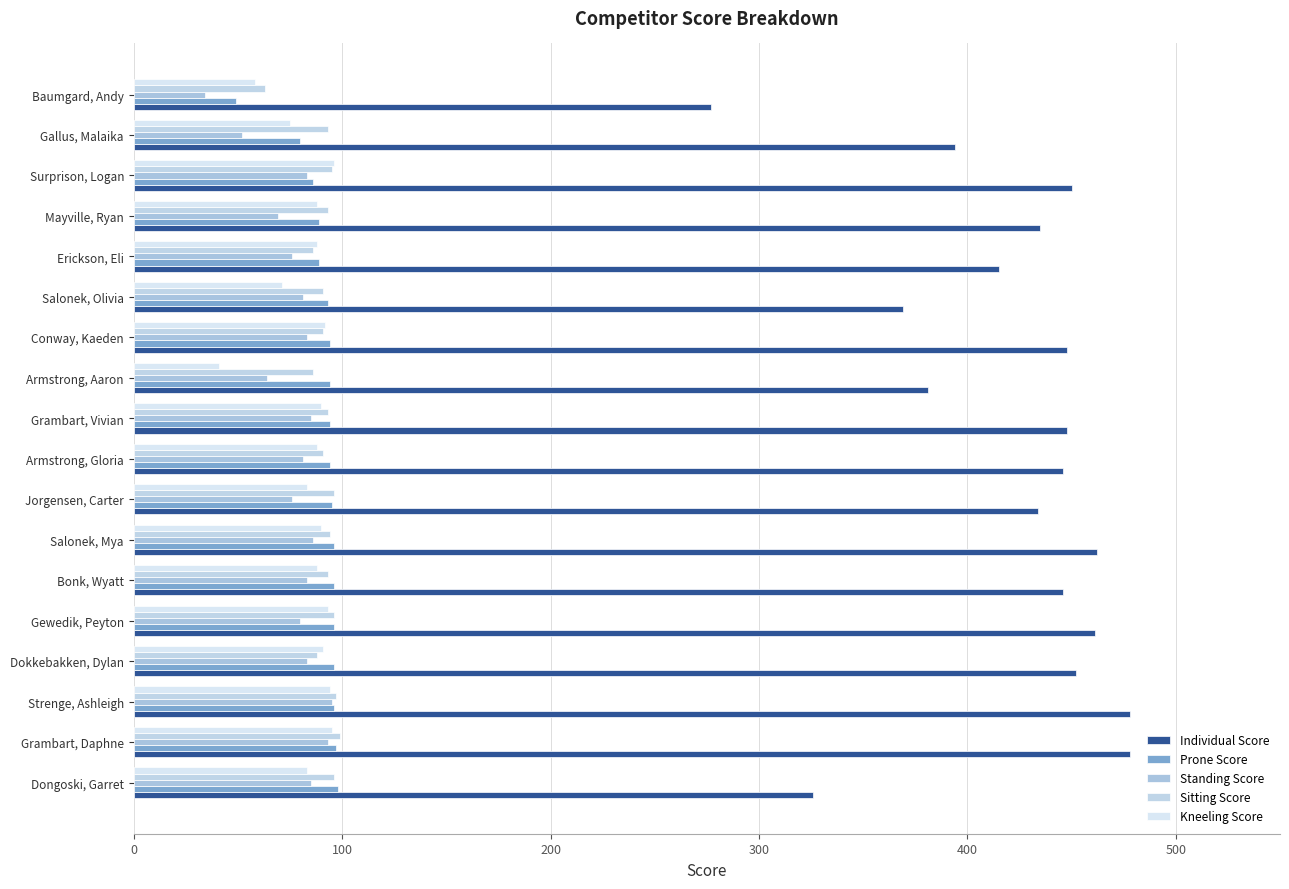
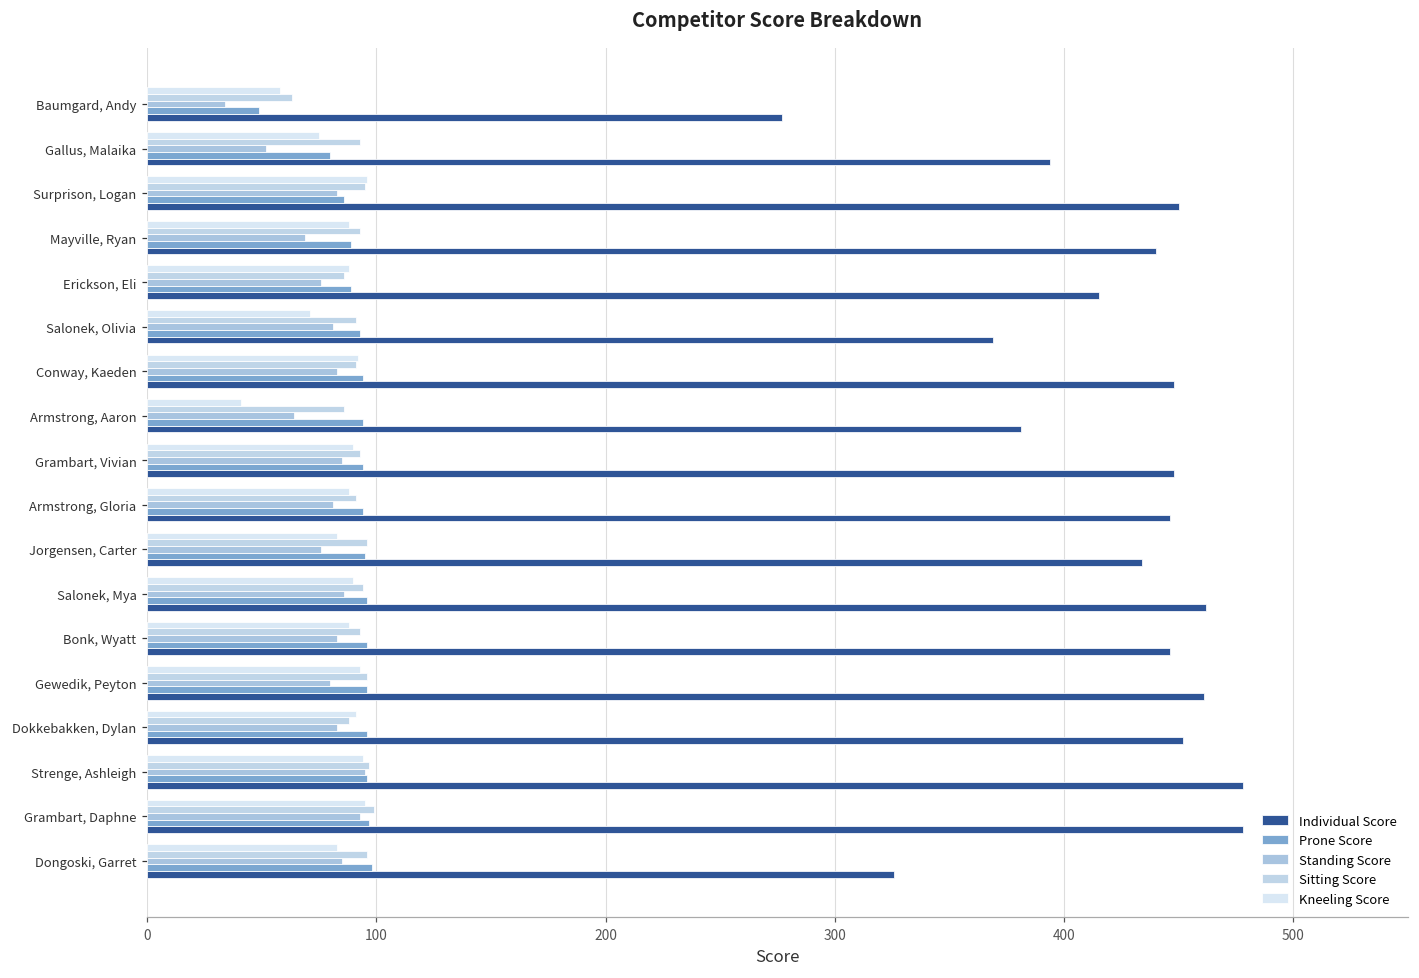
Individual Score, Mayville, Ryan: 435 -> 440
